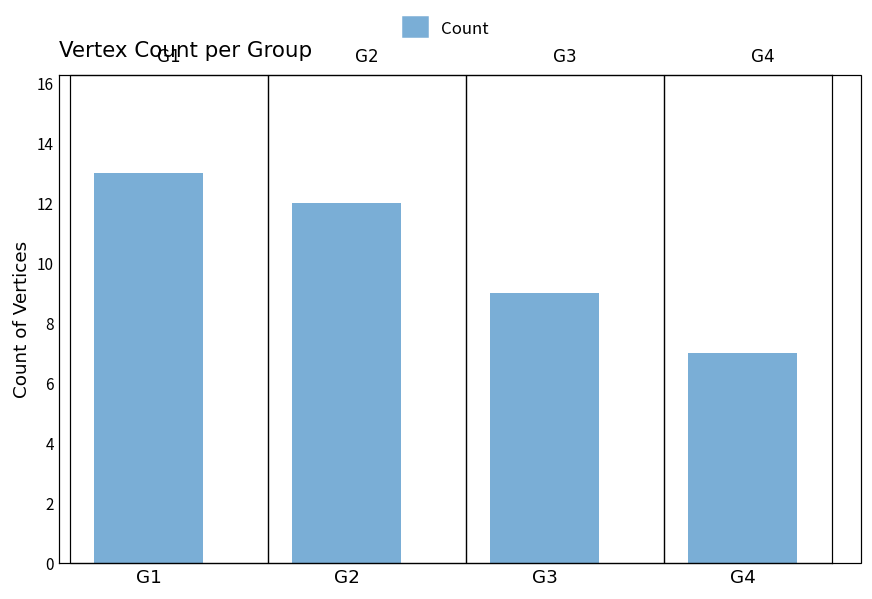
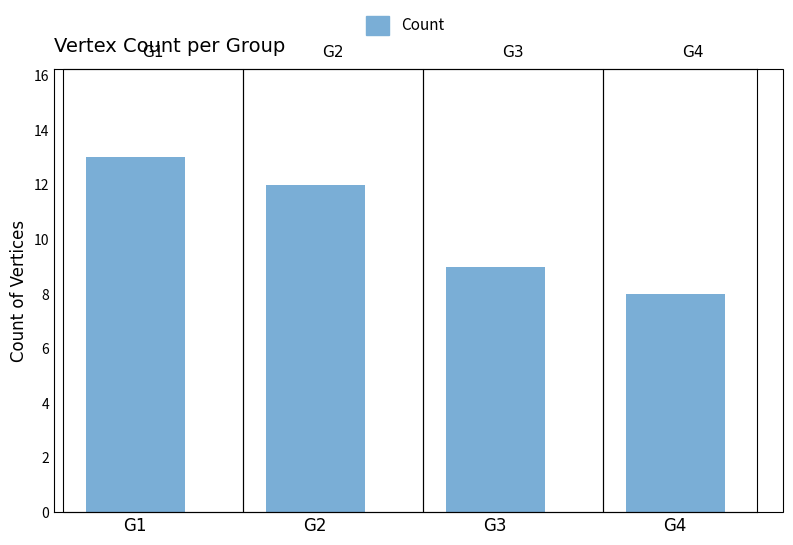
G4: 7 -> 8
